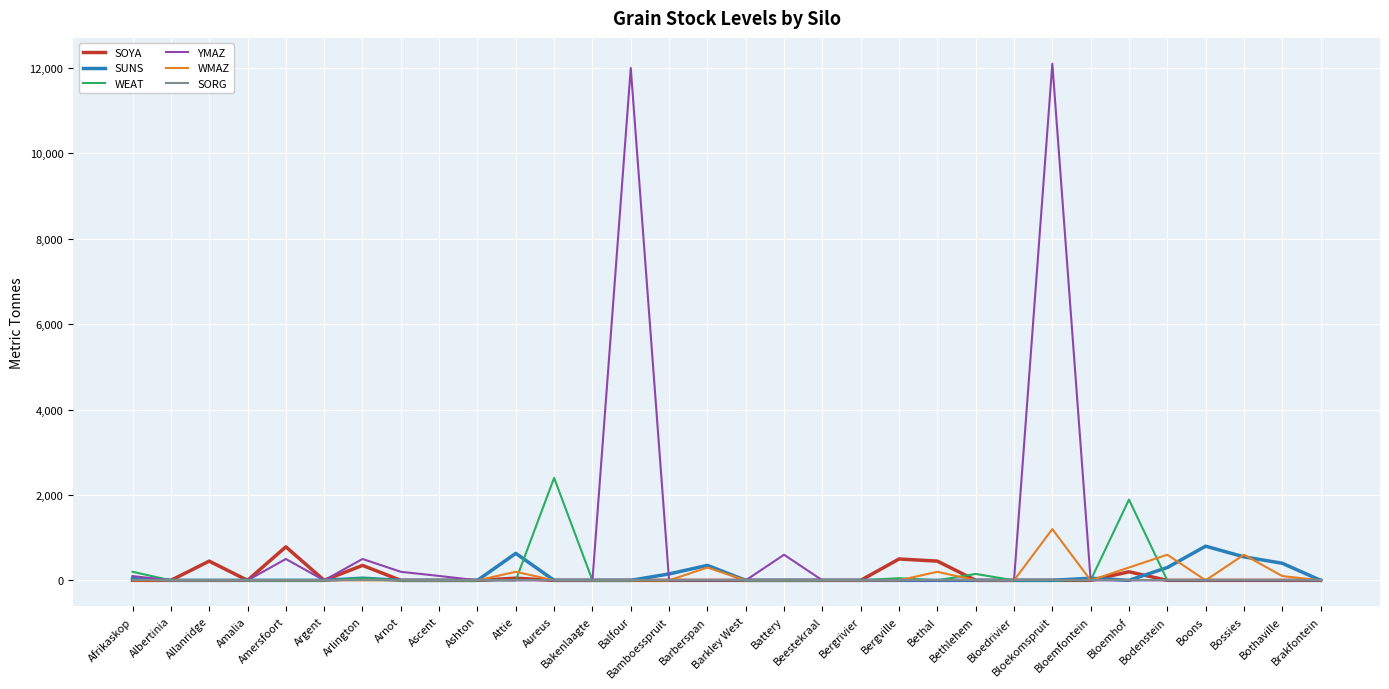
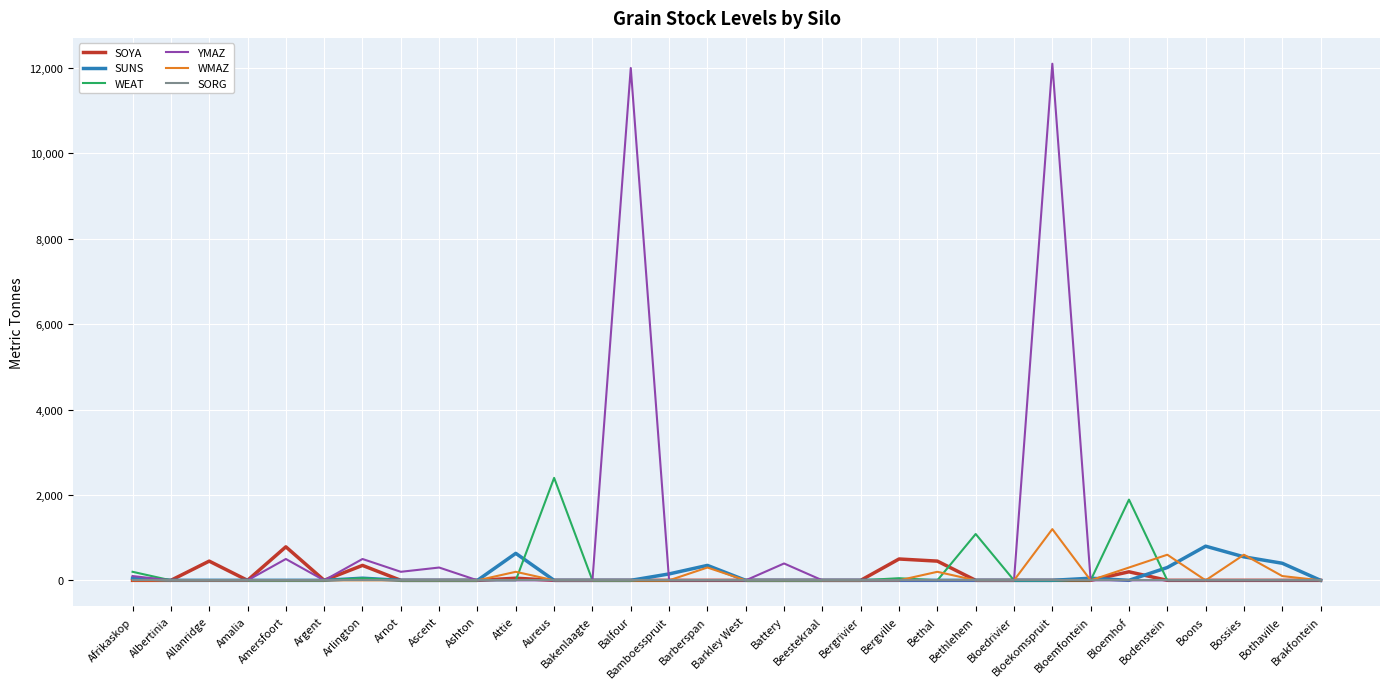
YMAZ, Ascent: 100 -> 300
YMAZ, Battery: 600 -> 400
WEAT, Bethlehem: 200 -> 1,100
